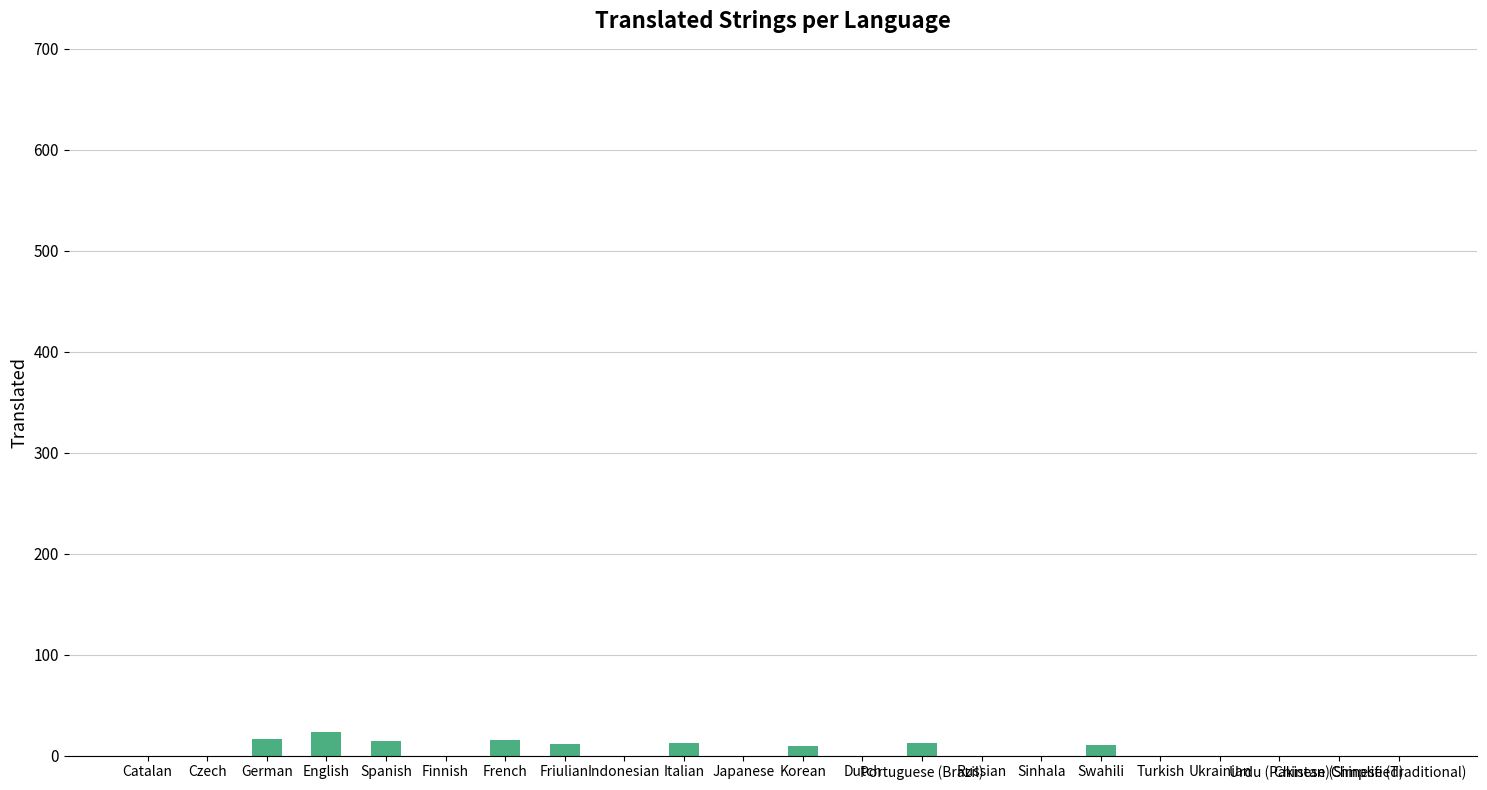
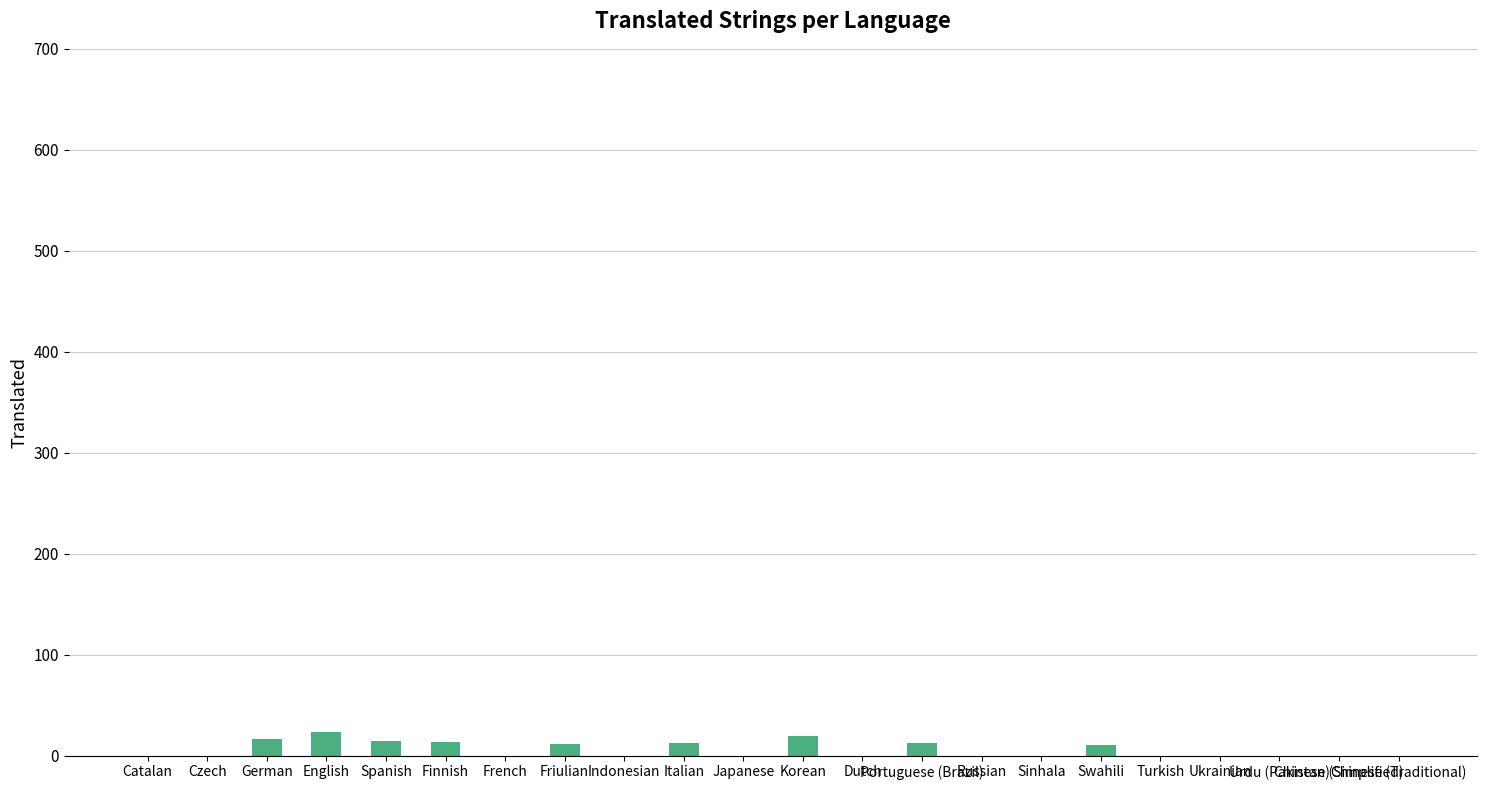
Finnish: 0 -> 13
French: 15 -> 0
Korean: 9 -> 19
